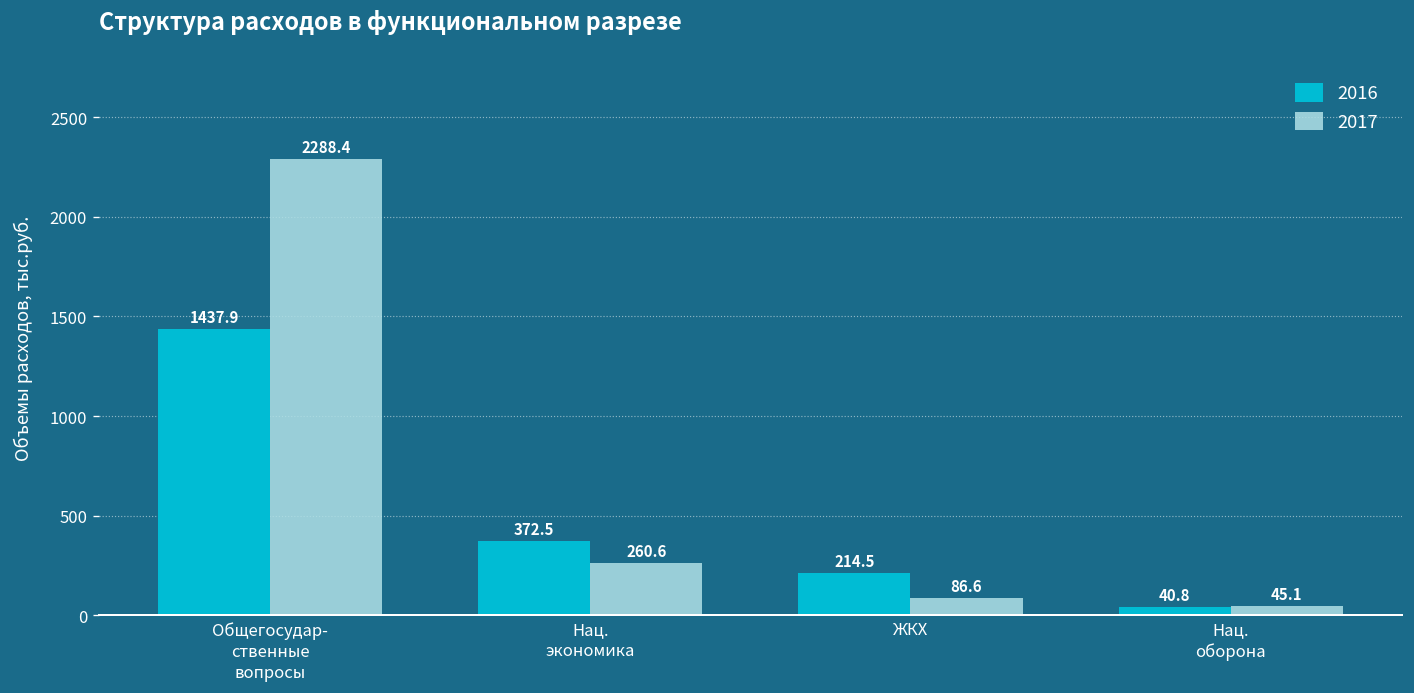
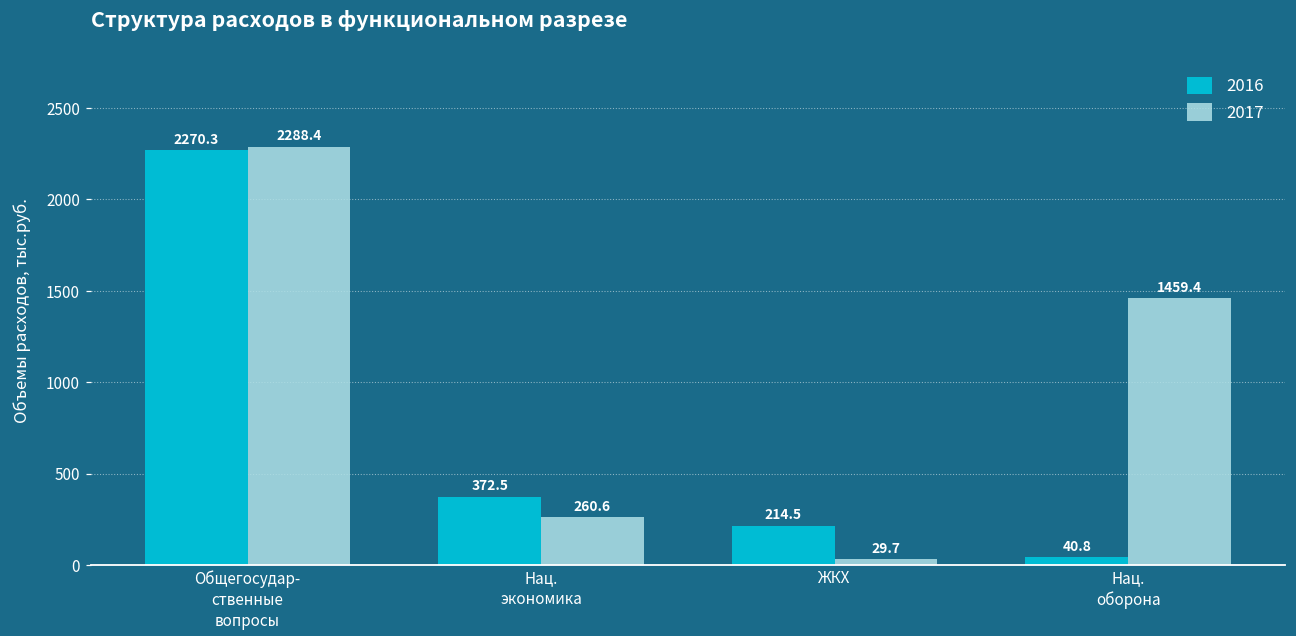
2016, Общегосудар- ственные вопросы: 1437.9 -> 2270.3
2017, ЖКХ: 86.6 -> 29.7
2017, Нац. оборона: 45.1 -> 1459.4
